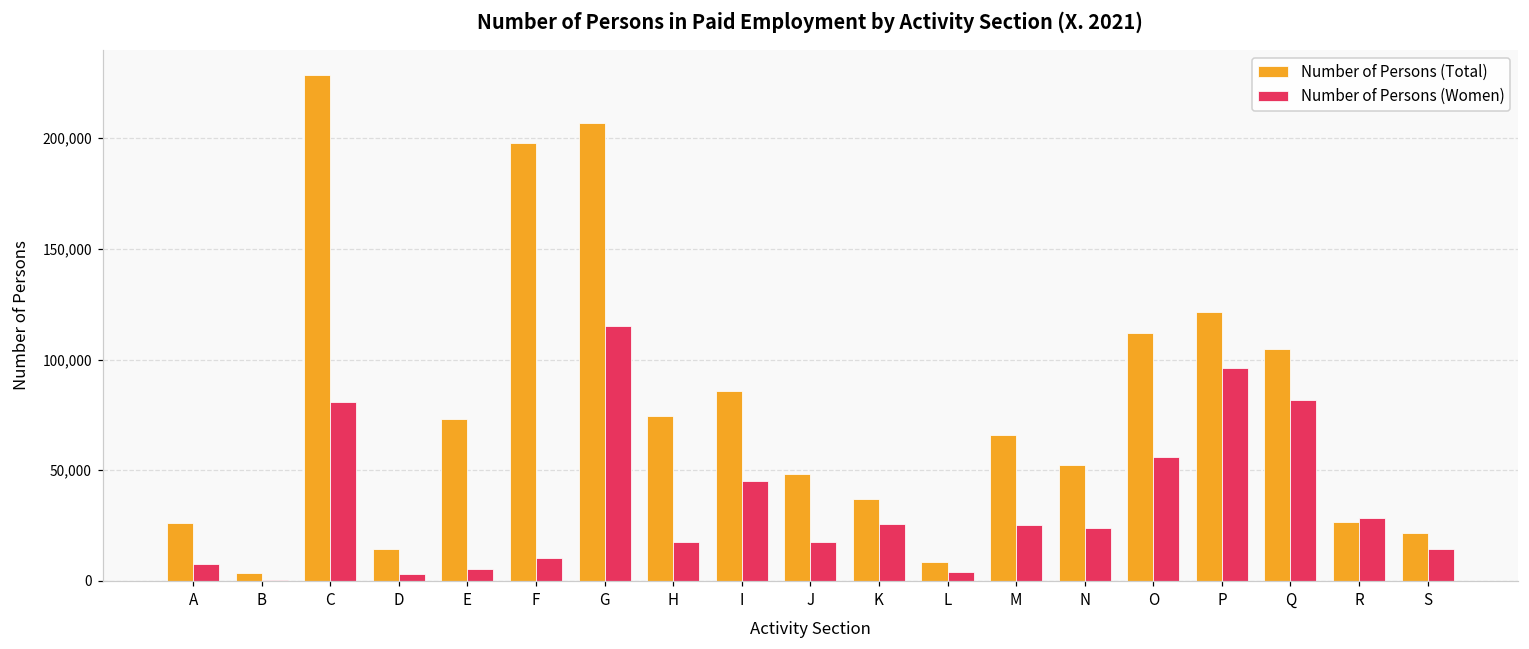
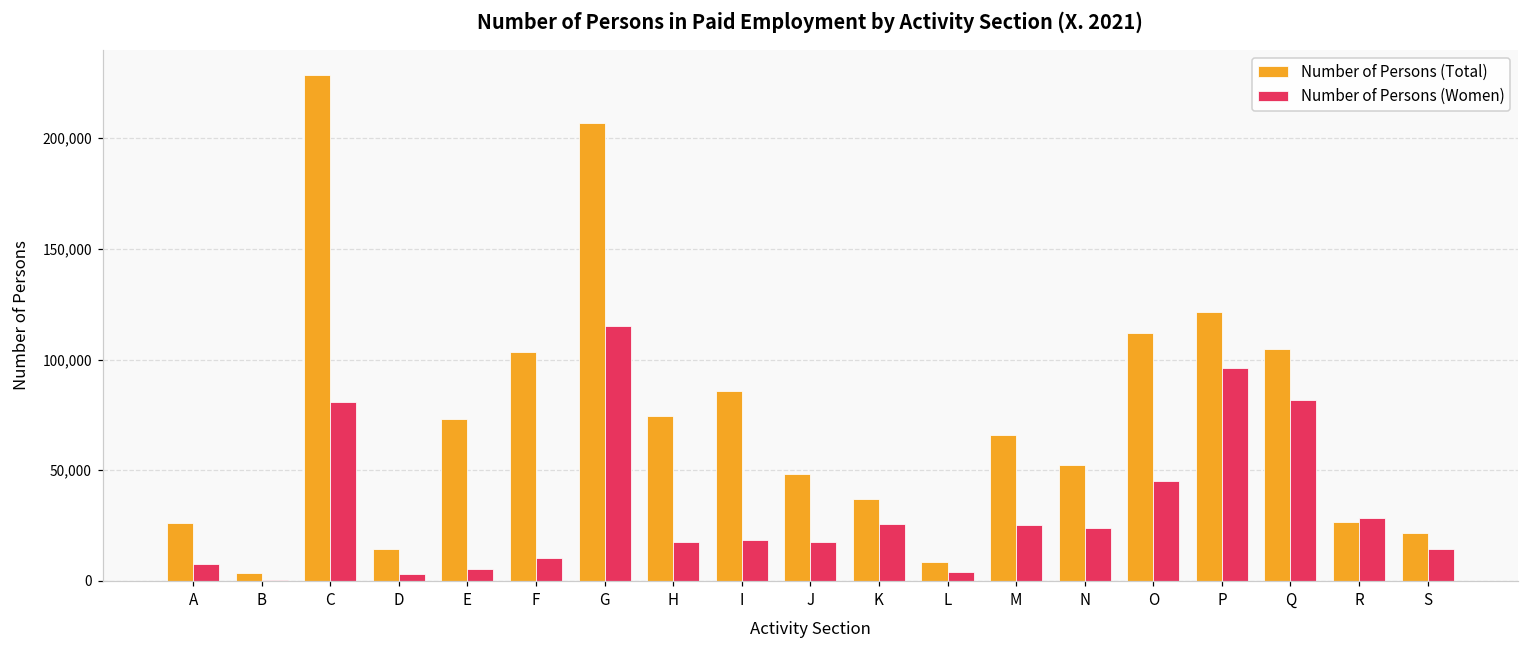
Number of Persons (Total), F: 198,000 -> 103,000
Number of Persons (Women), I: 45,000 -> 19,000
Number of Persons (Women), O: 56,000 -> 45,000
